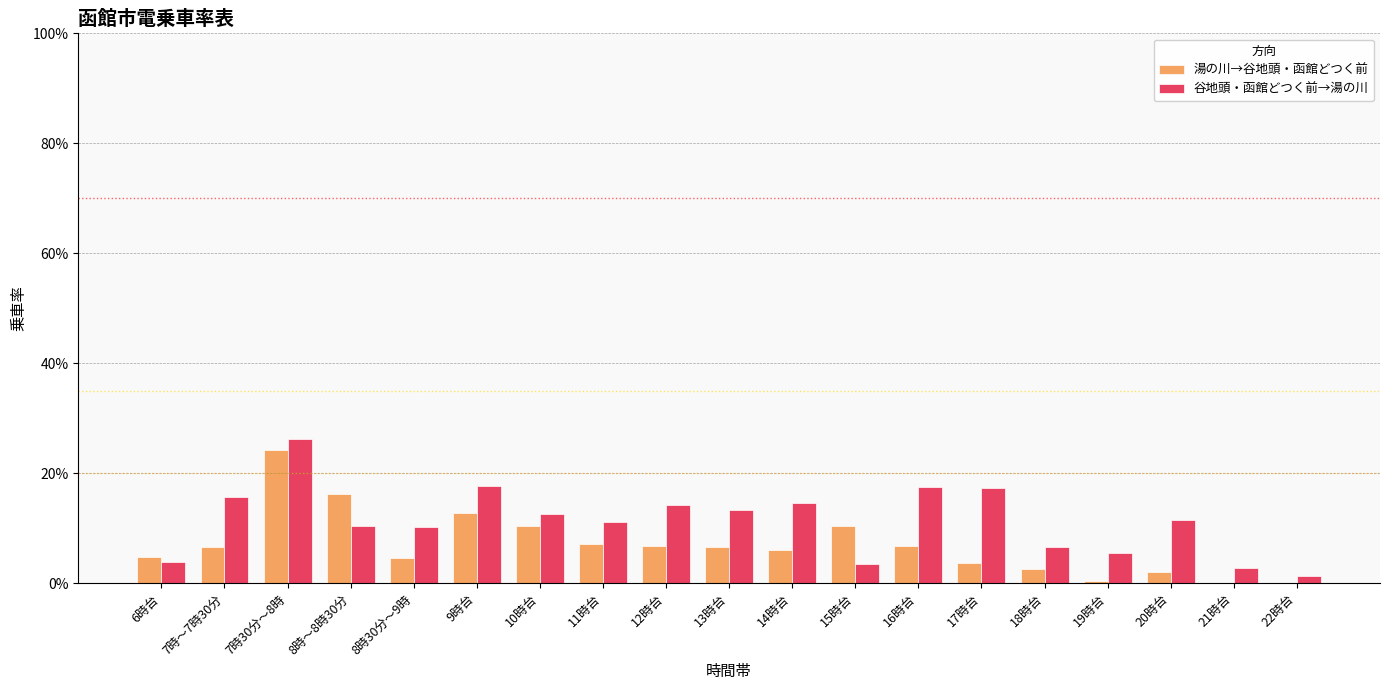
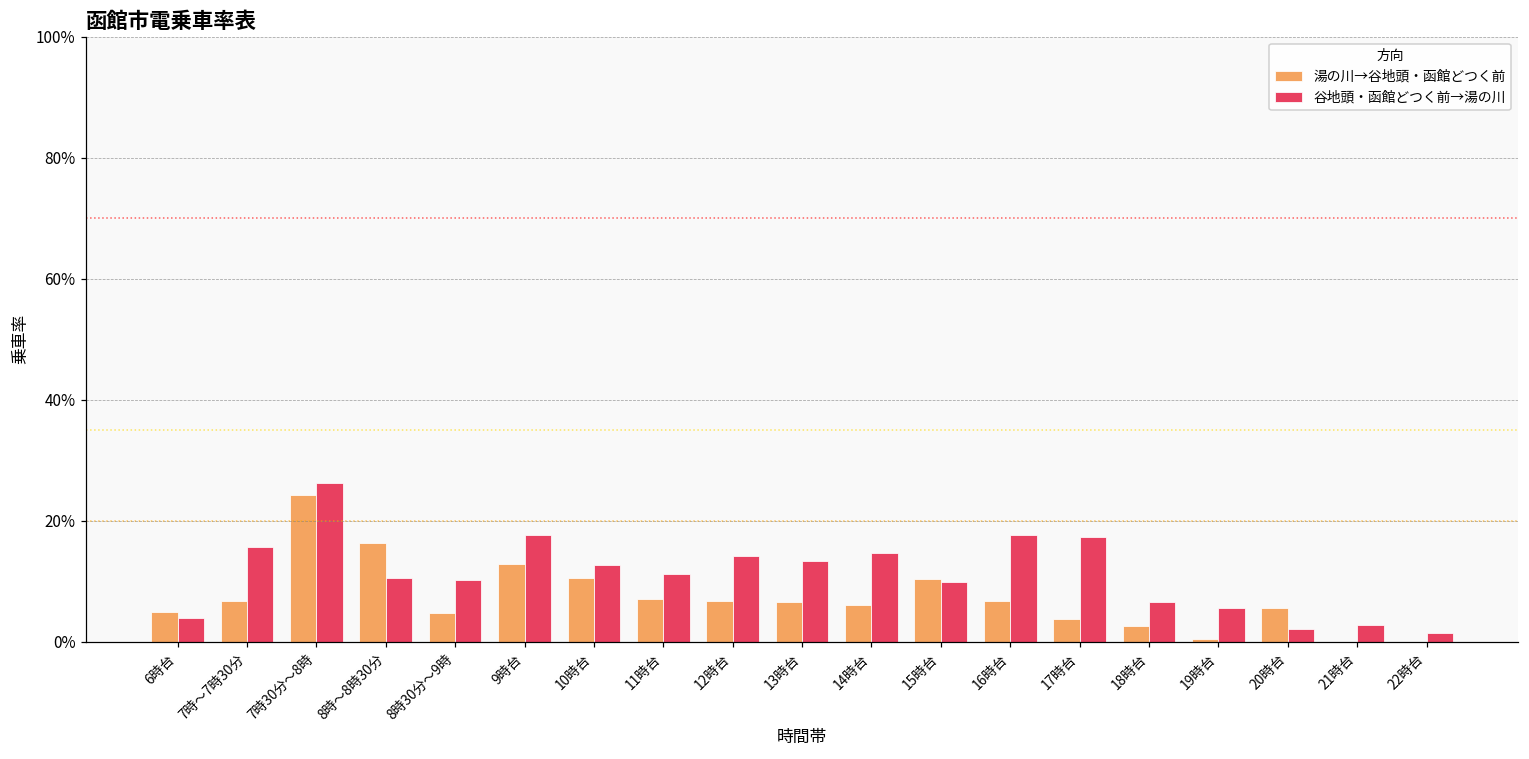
谷地頭・函館どつく前→湯の川, 15時台: 4% -> 10%
湯の川→谷地頭・函館どつく前, 20時台: 2% -> 6%
谷地頭・函館どつく前→湯の川, 20時台: 12% -> 2%
